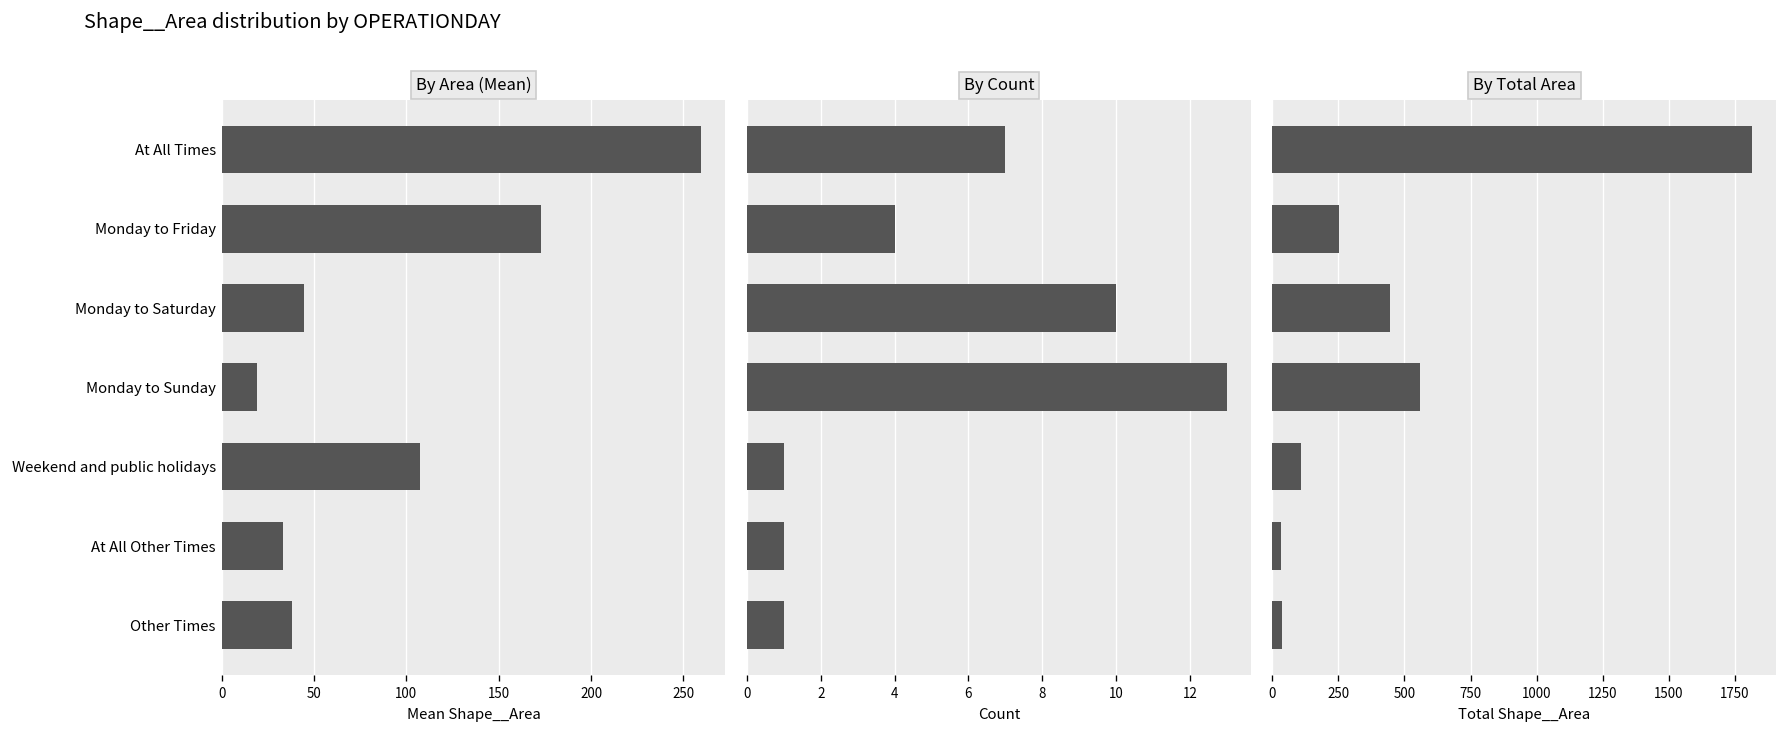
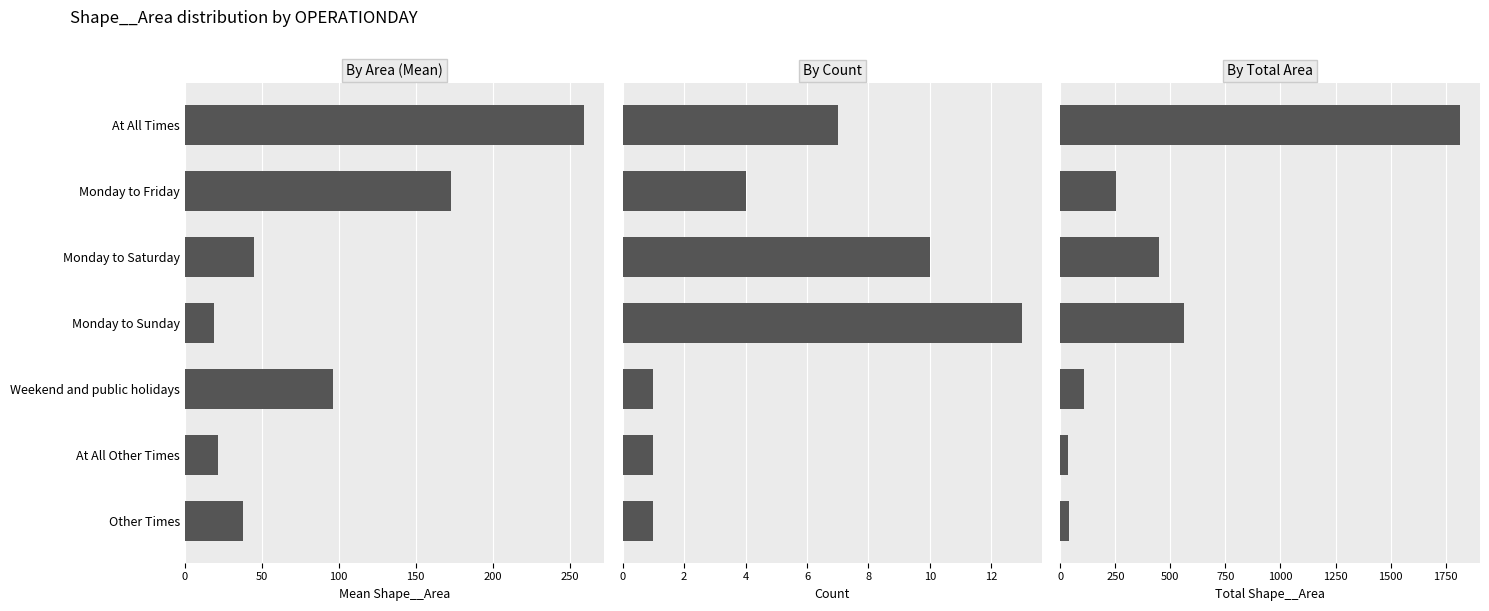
By Area (Mean), Weekend and public holidays: 108 -> 97
By Area (Mean), At All Other Times: 33 -> 22
